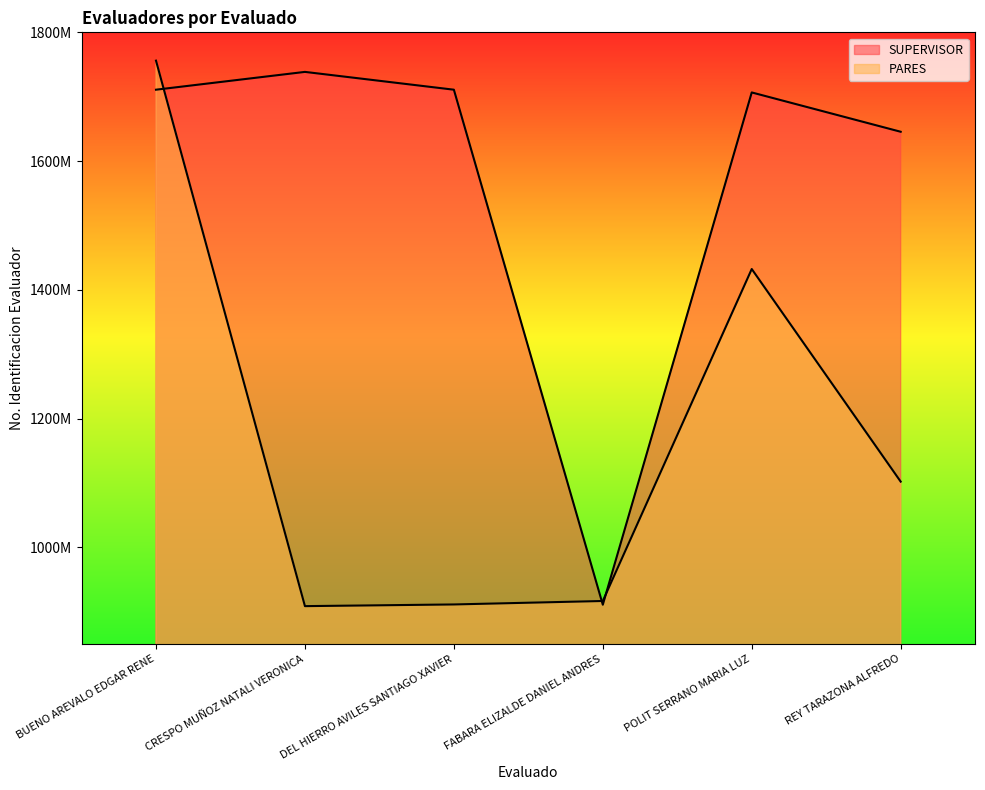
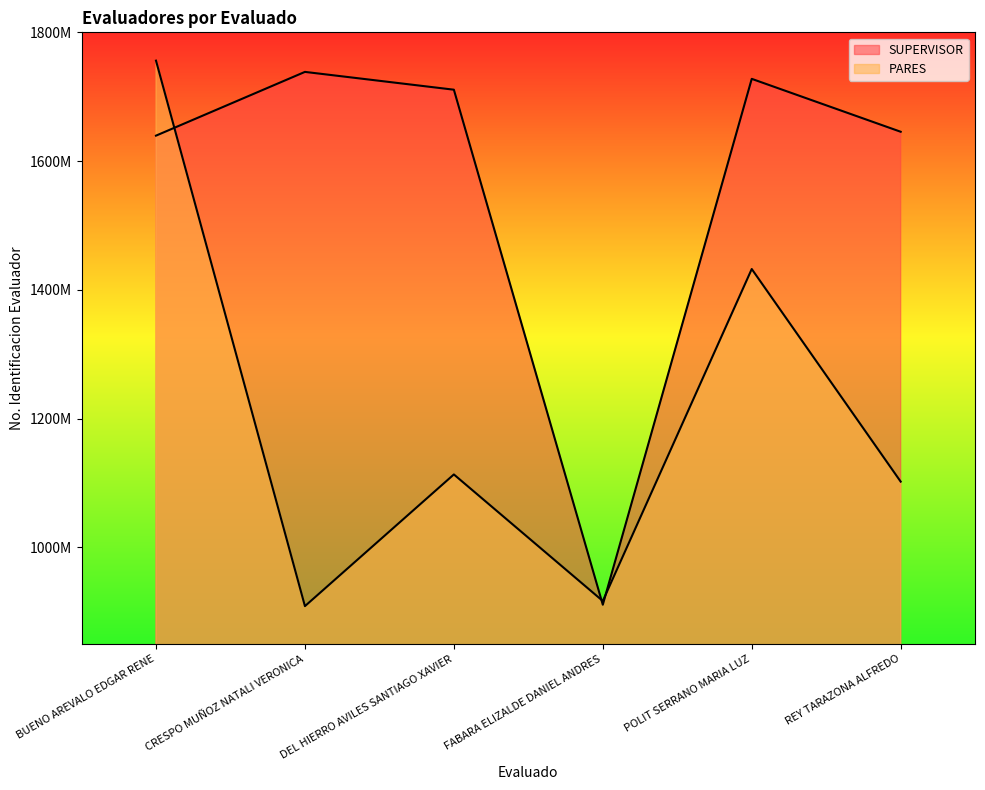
SUPERVISOR, BUENO AREVALO EDGAR RENE: 1710000000 -> 1640000000
PARES, DEL HIERRO AVILES SANTIAGO XAVIER: 910000000 -> 1110000000
SUPERVISOR, POLIT SERRANO MARIA LUZ: 1710000000 -> 1730000000
